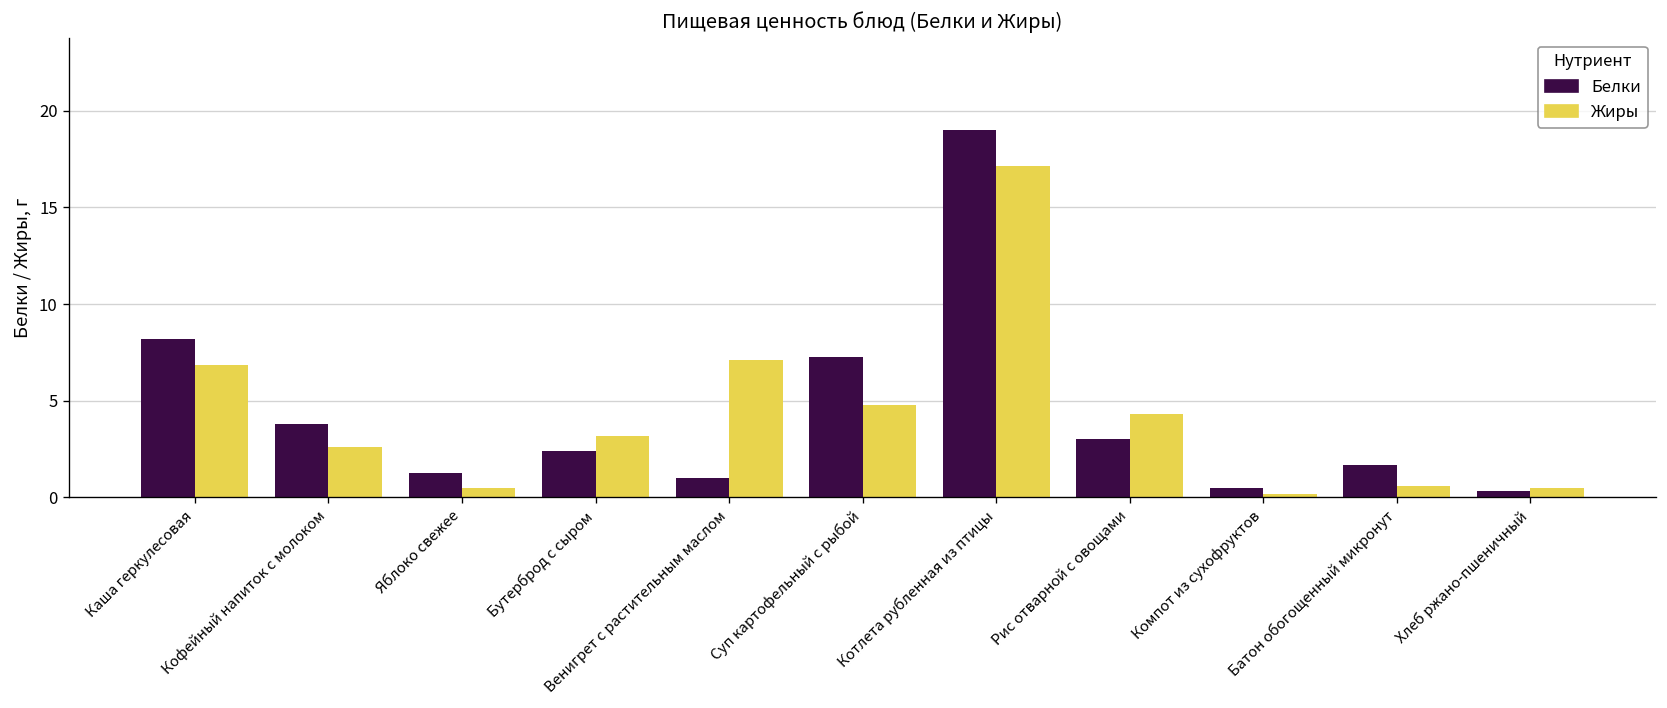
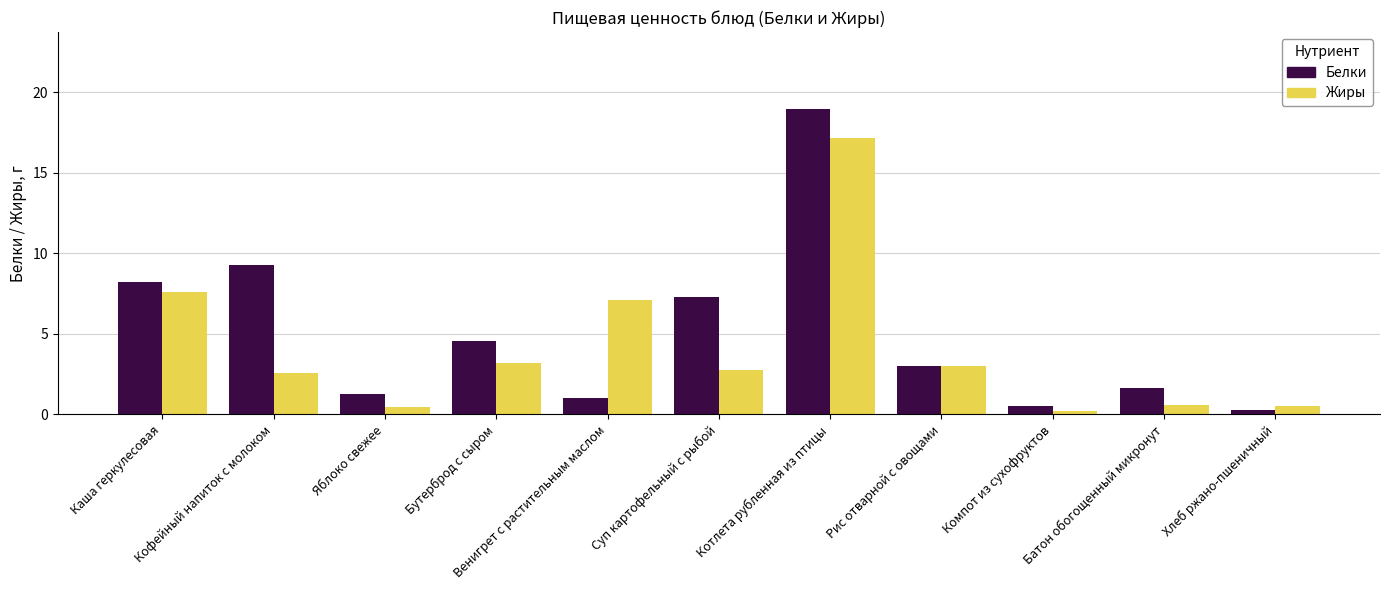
Жиры, Каша геркулесовая: 6.8 -> 7.6
Белки, Кофейный напиток с молоком: 3.8 -> 9.3
Белки, Бутерброд с сыром: 2.4 -> 4.5
Жиры, Суп картофельный с рыбой: 4.8 -> 2.8
Жиры, Рис отварной с овощами: 4.3 -> 3.0
